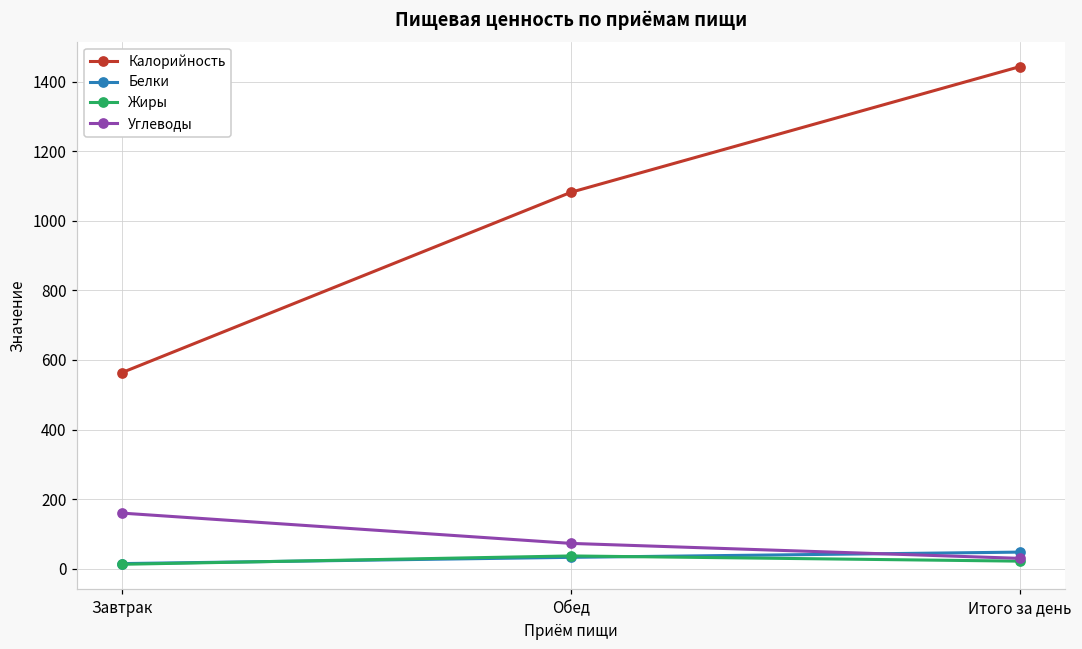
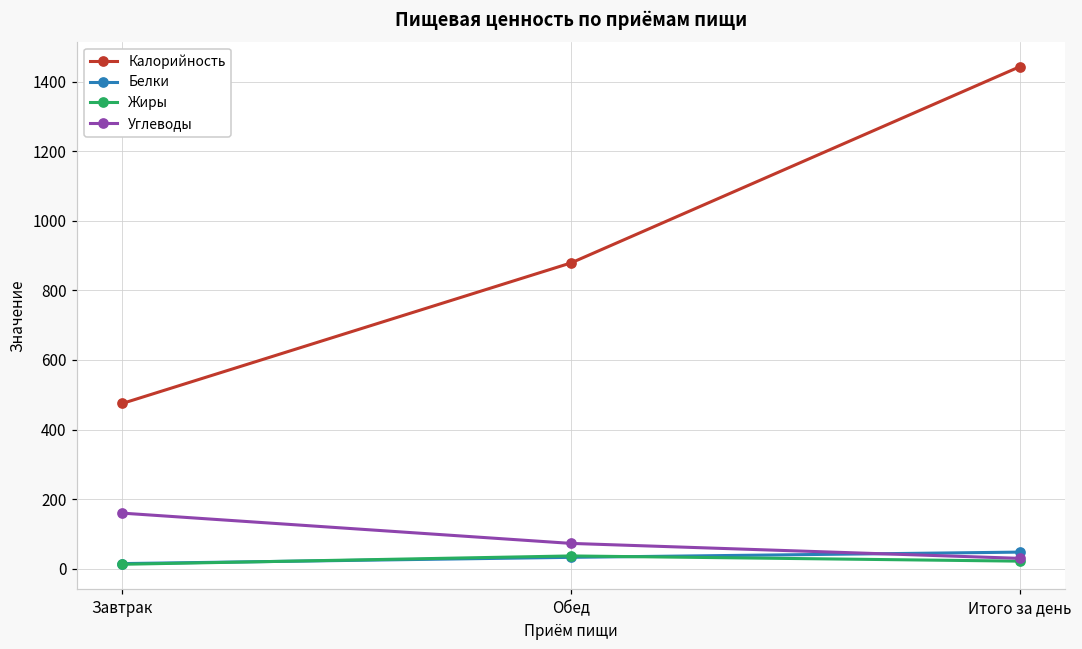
Калорийность, Завтрак: 560 -> 480
Калорийность, Обед: 1080 -> 880
